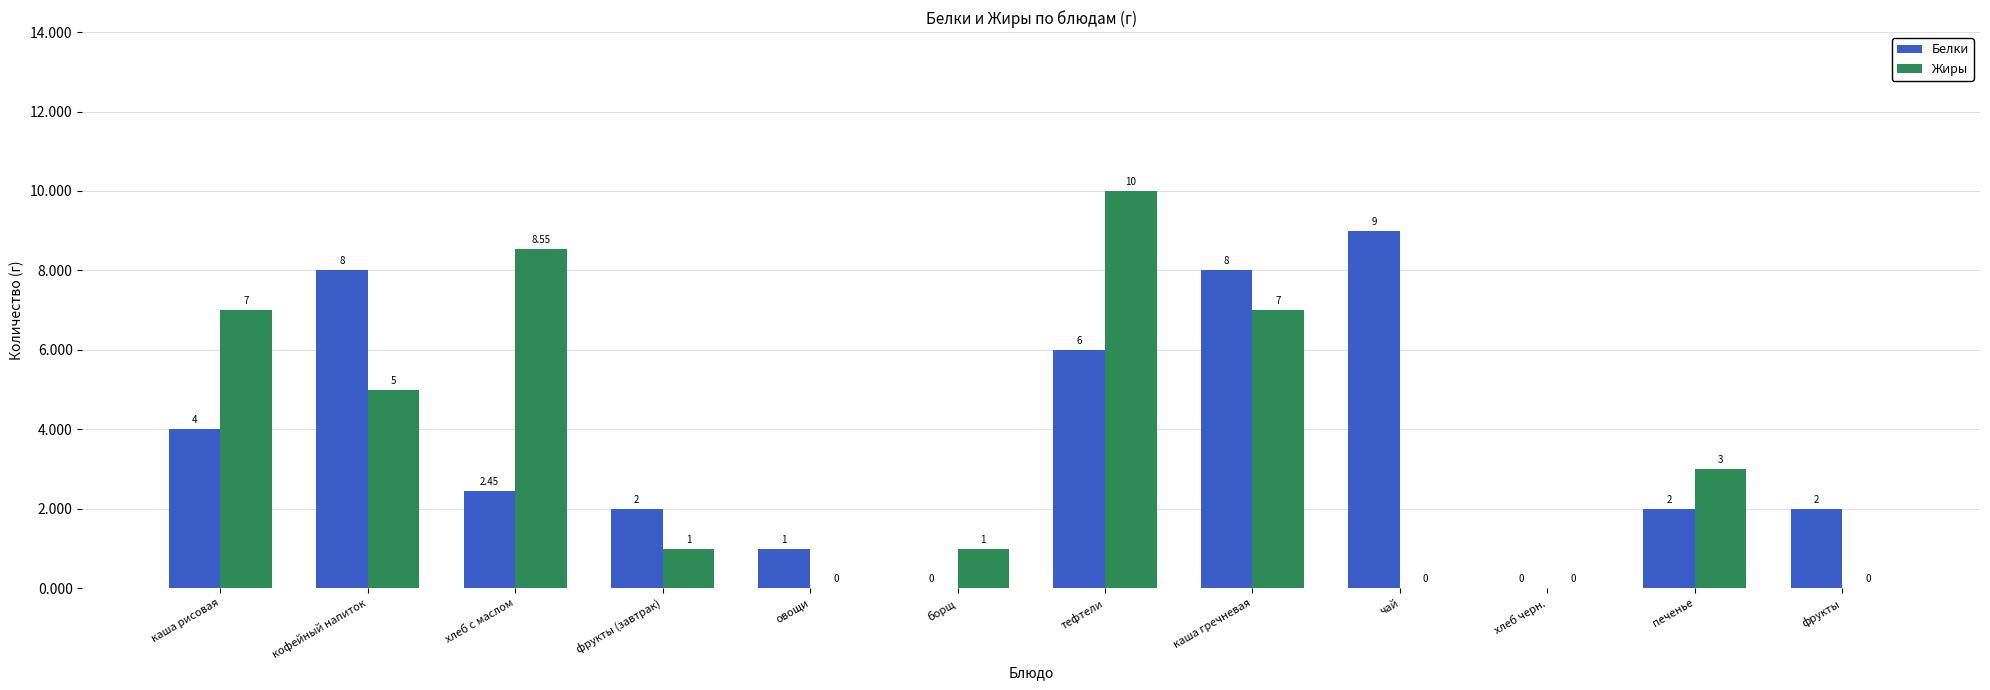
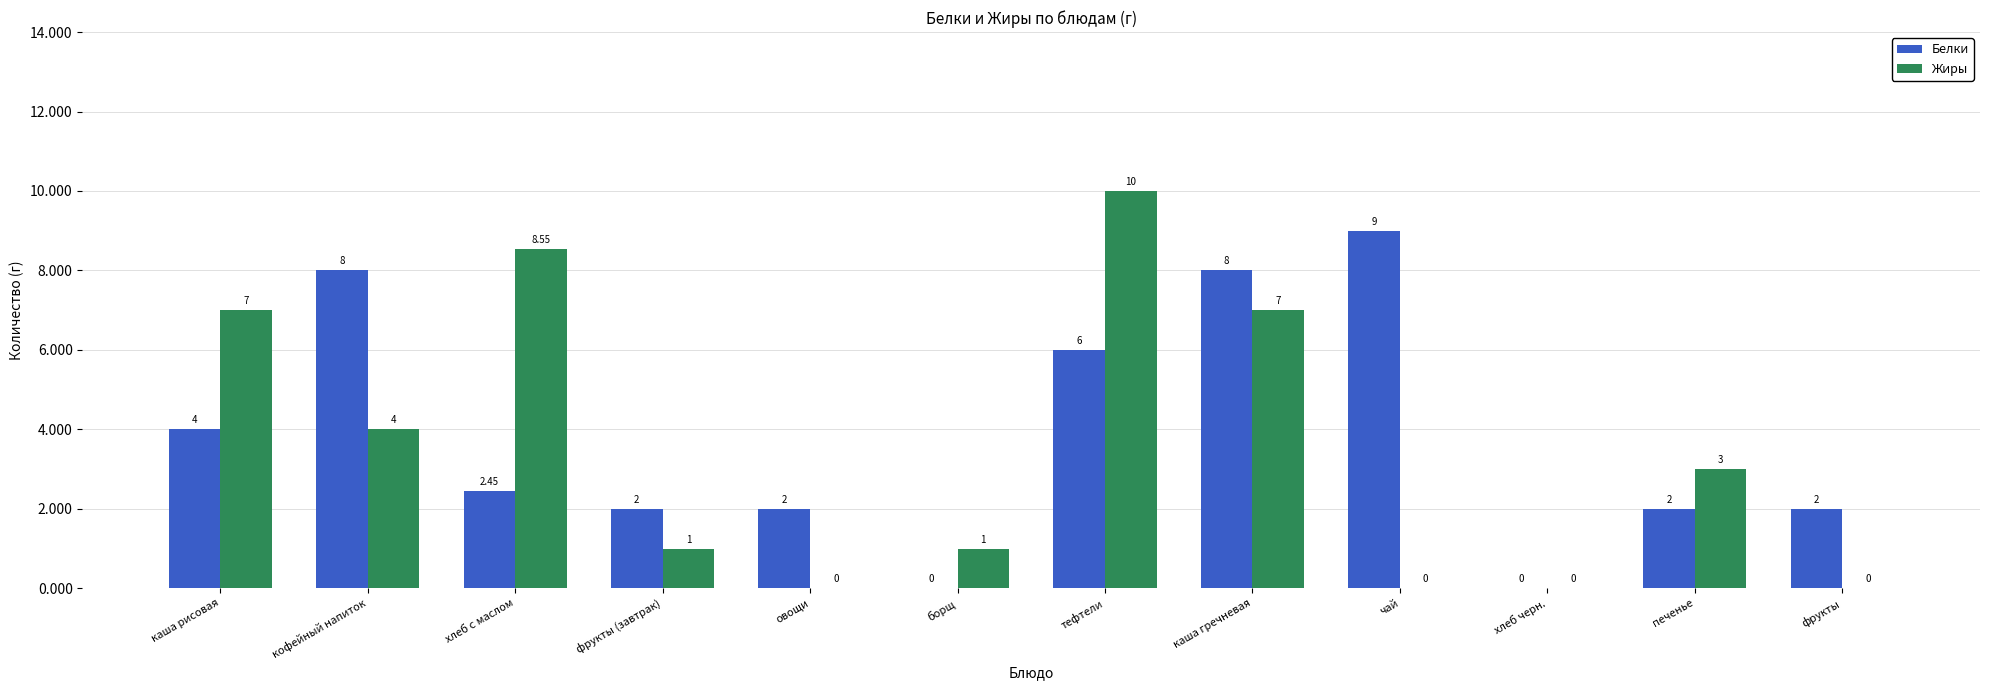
Жиры, кофейный напиток: 5 -> 4
Белки, овощи: 1 -> 2
